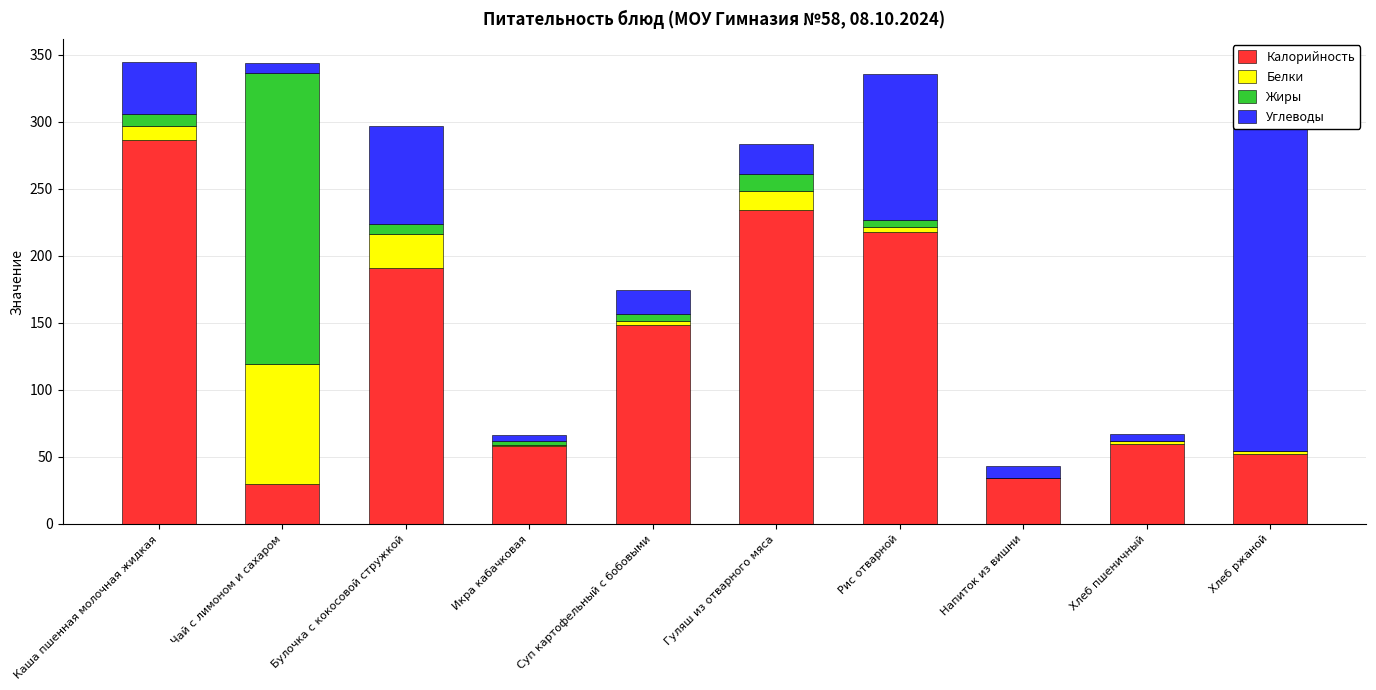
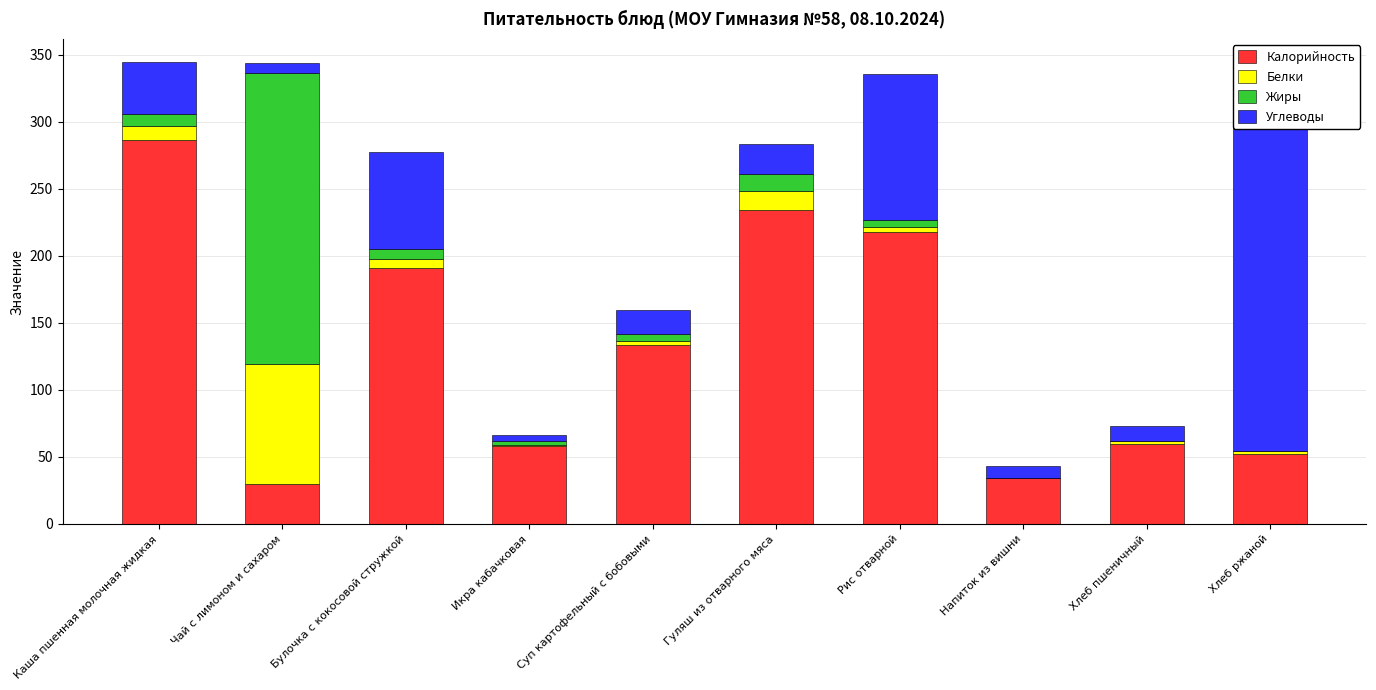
Белки, Булочка с кокосовой стружкой: 25 -> 7
Калорийность, Суп картофельный с бобовыми: 148 -> 133
Углеводы, Хлеб пшеничный: 5 -> 11
